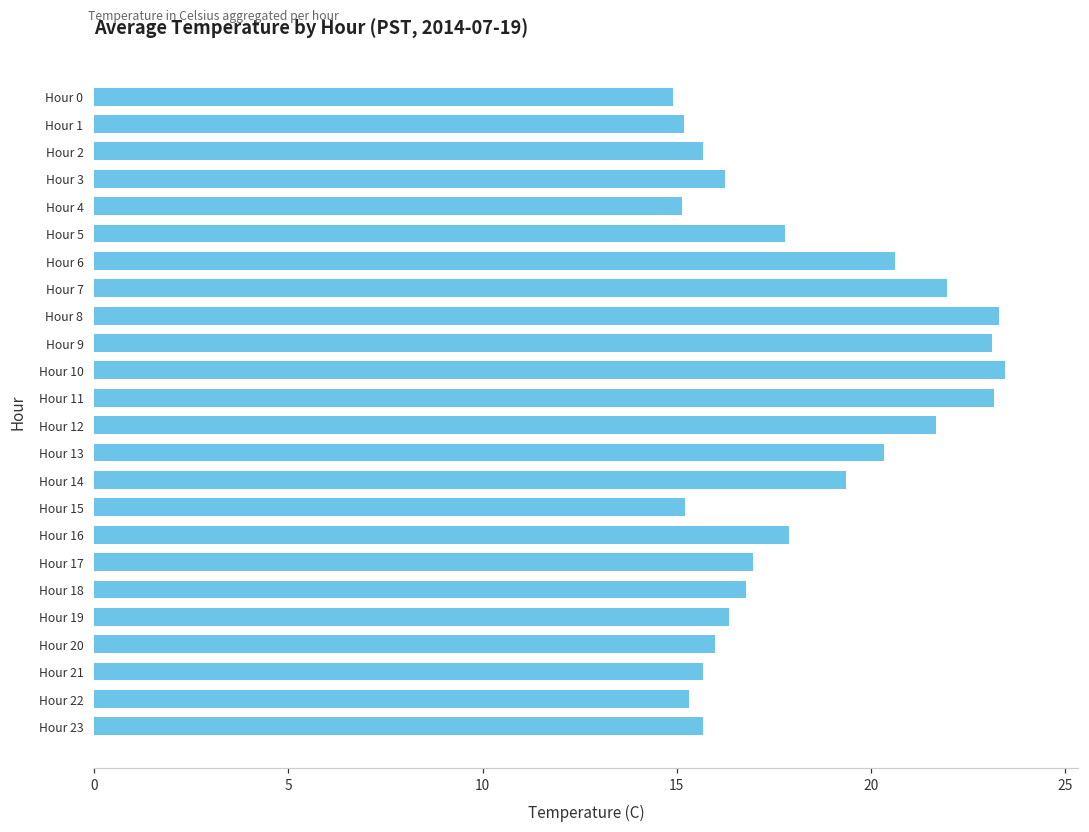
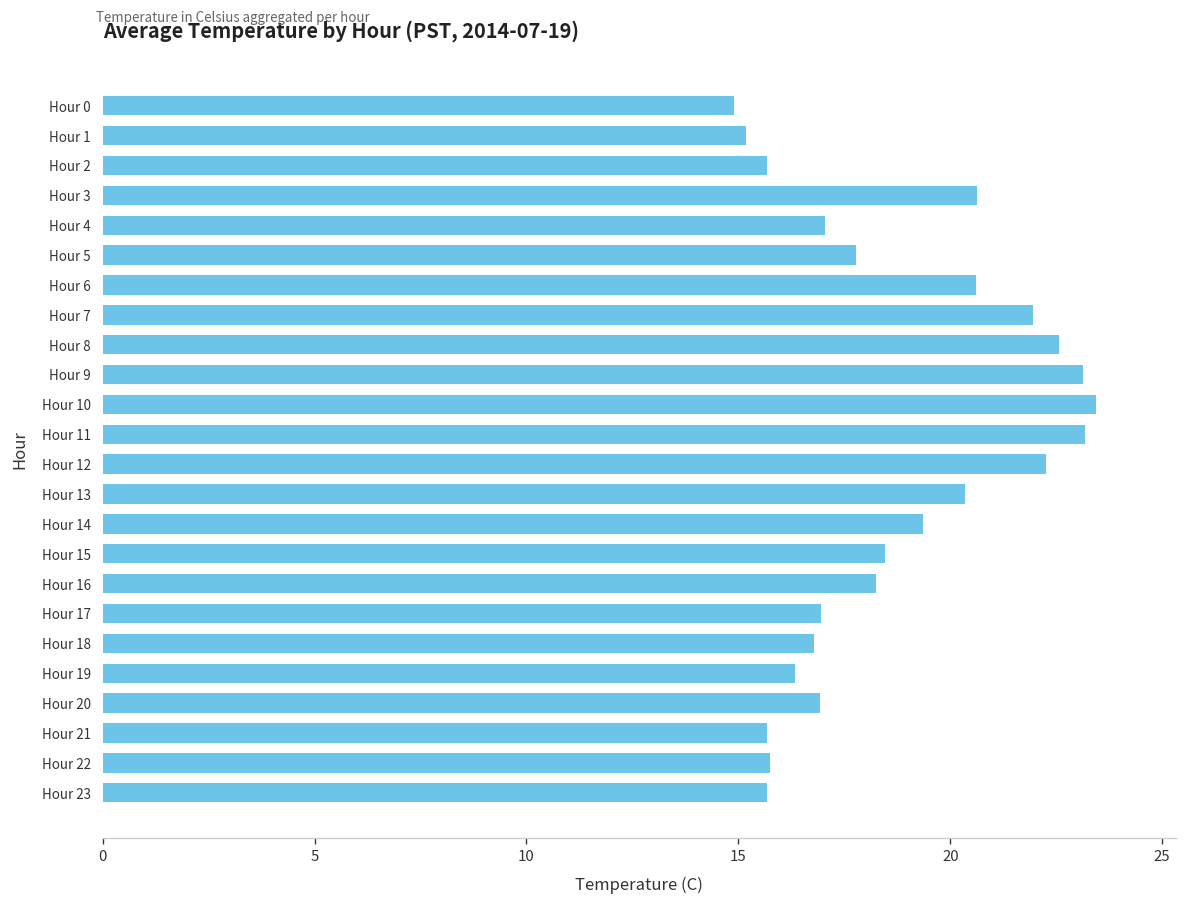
Hour 3: 16.2 -> 20.6
Hour 4: 15.1 -> 17.1
Hour 8: 23.3 -> 22.6
Hour 12: 21.7 -> 22.3
Hour 15: 15.2 -> 18.5
Hour 16: 17.9 -> 18.3
Hour 20: 16.0 -> 16.9
Hour 22: 15.3 -> 15.8
